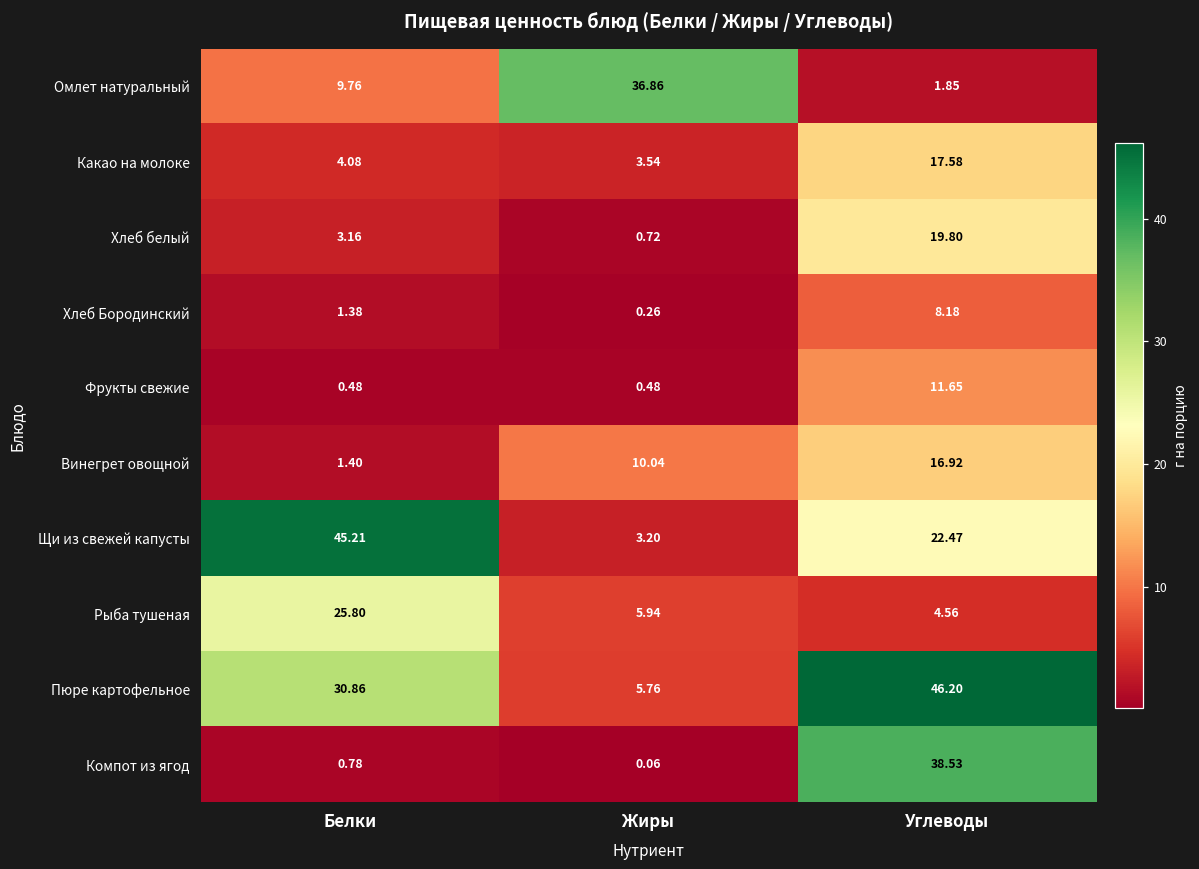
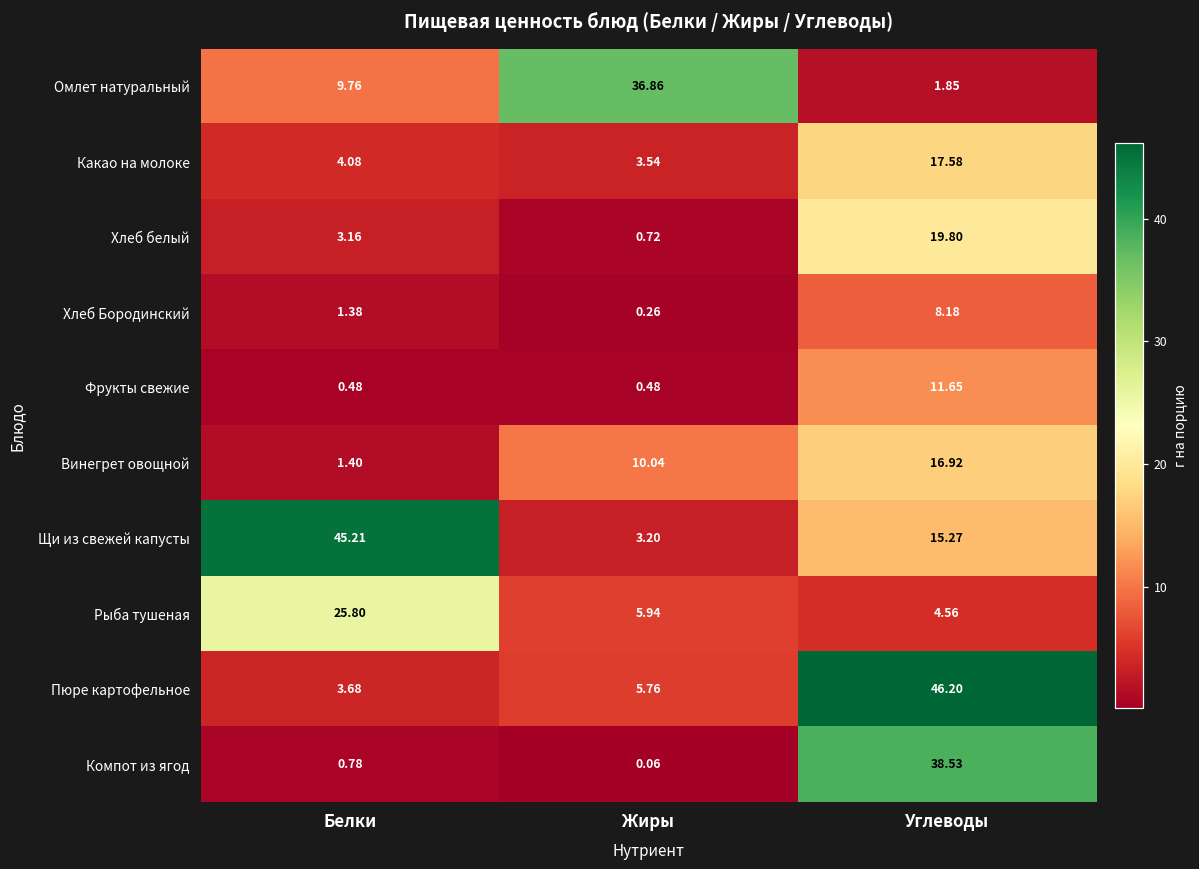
Щи из свежей капусты, Углеводы: 22.47 -> 15.27
Пюре картофельное, Белки: 30.86 -> 3.68
